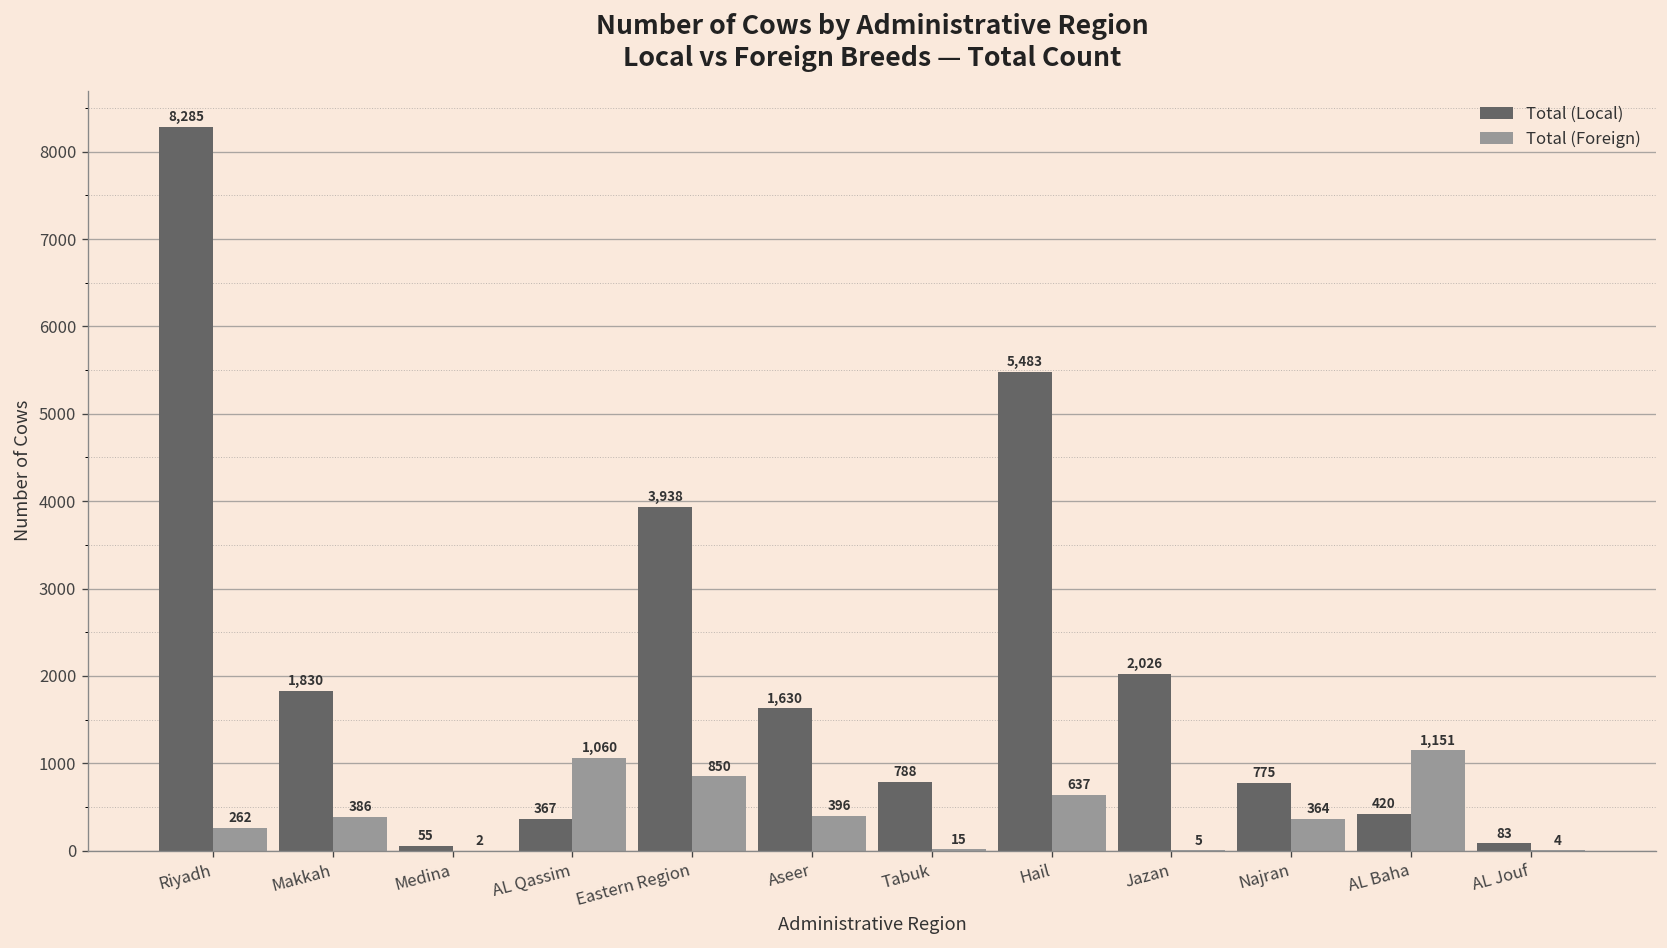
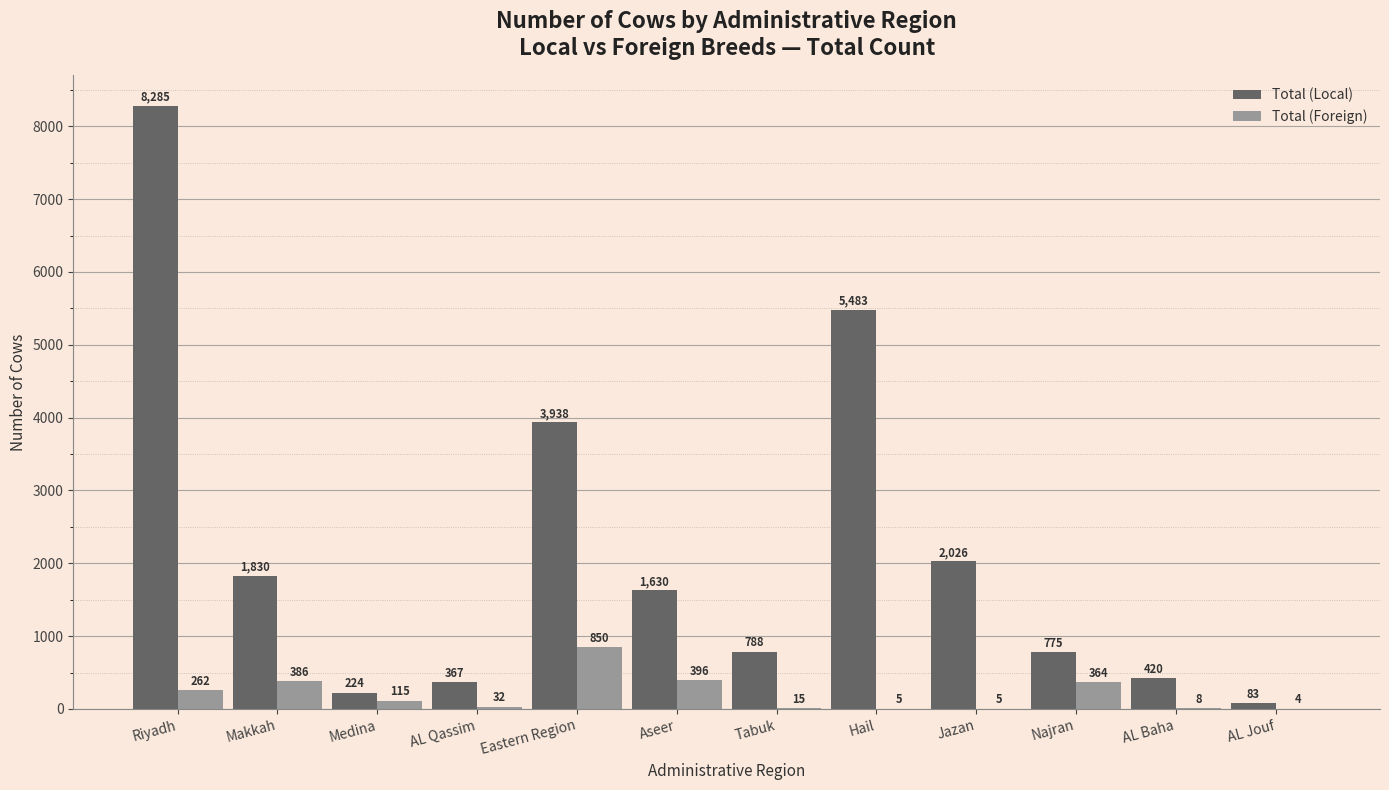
Total (Local), Medina: 55 -> 224
Total (Foreign), Medina: 2 -> 115
Total (Foreign), AL Qassim: 1,060 -> 32
Total (Foreign), Hail: 637 -> 5
Total (Foreign), AL Baha: 1,151 -> 8
